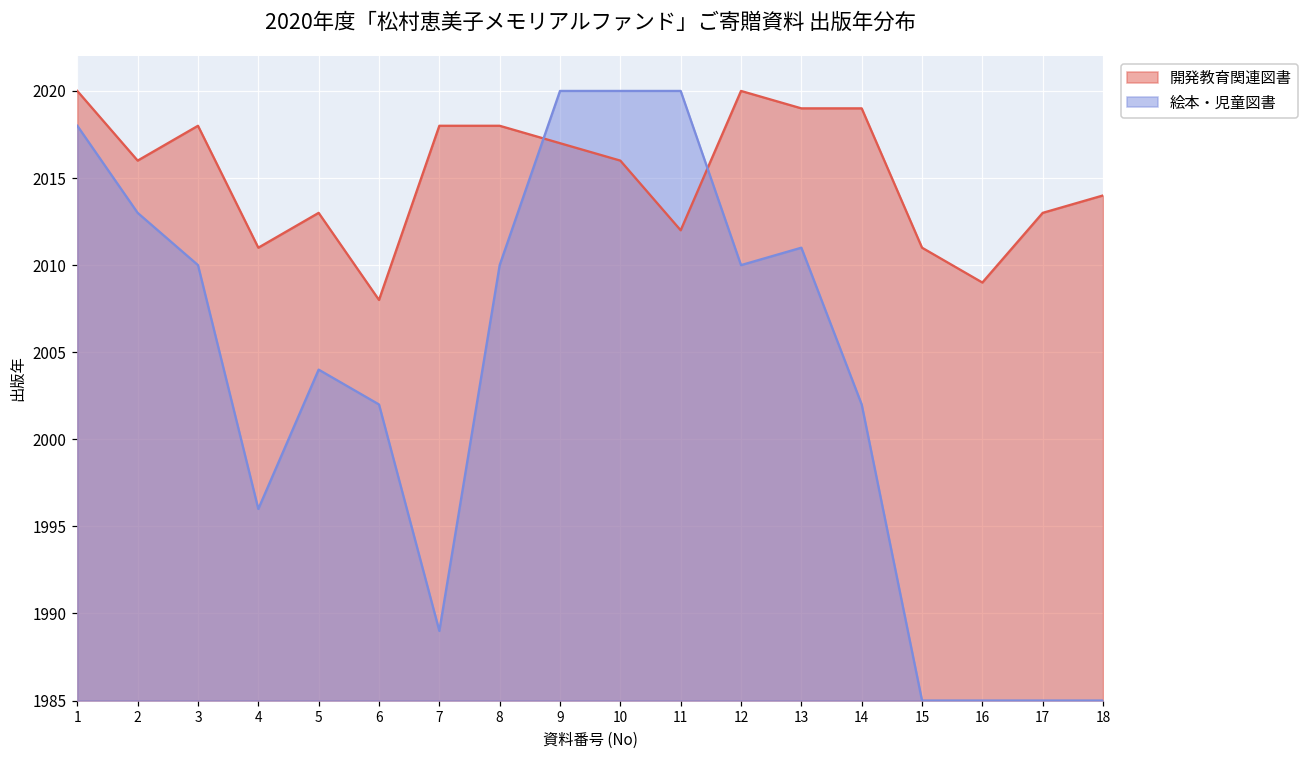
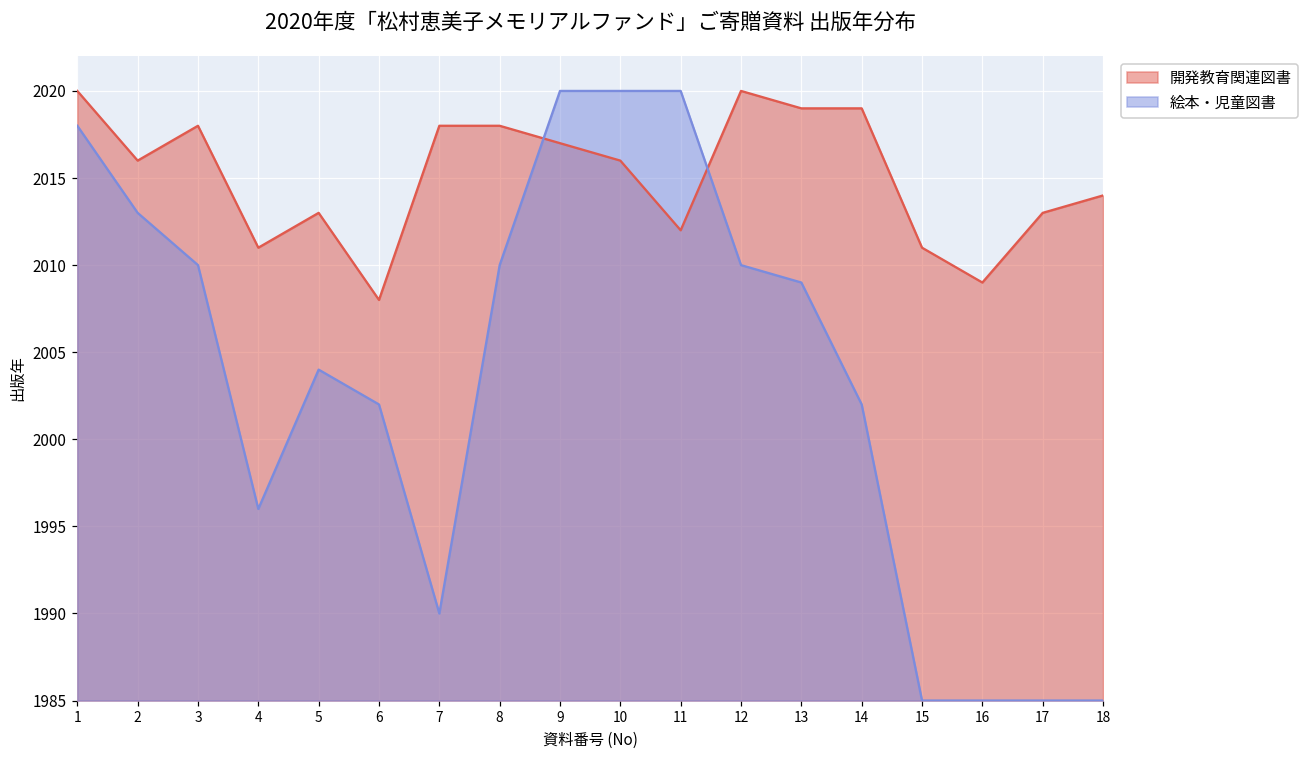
絵本・児童図書, 7: 1989 -> 1990
絵本・児童図書, 13: 2011 -> 2009
